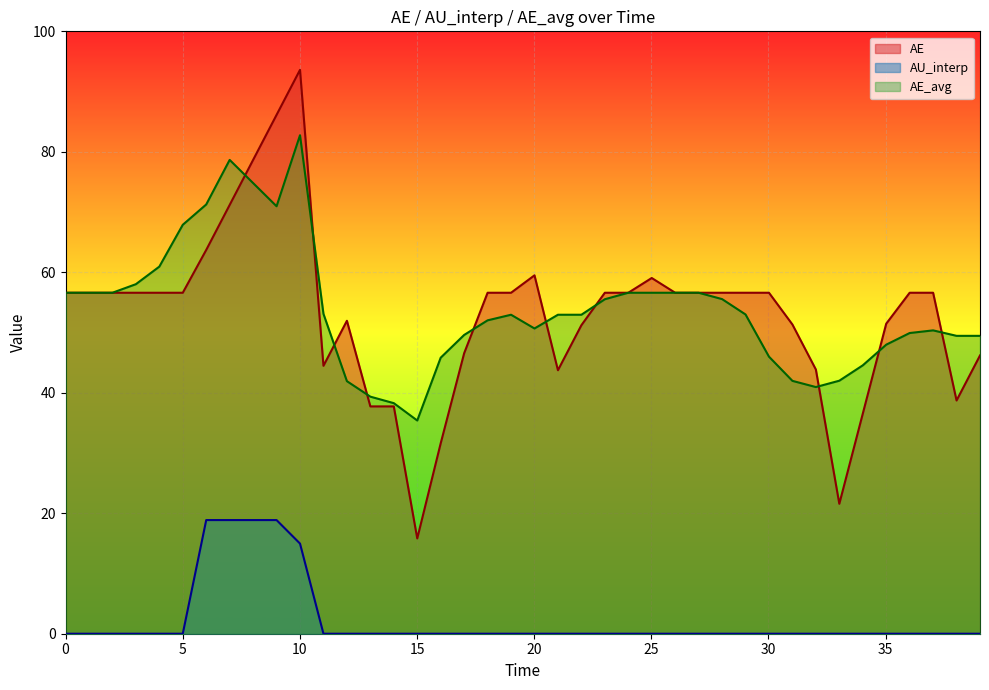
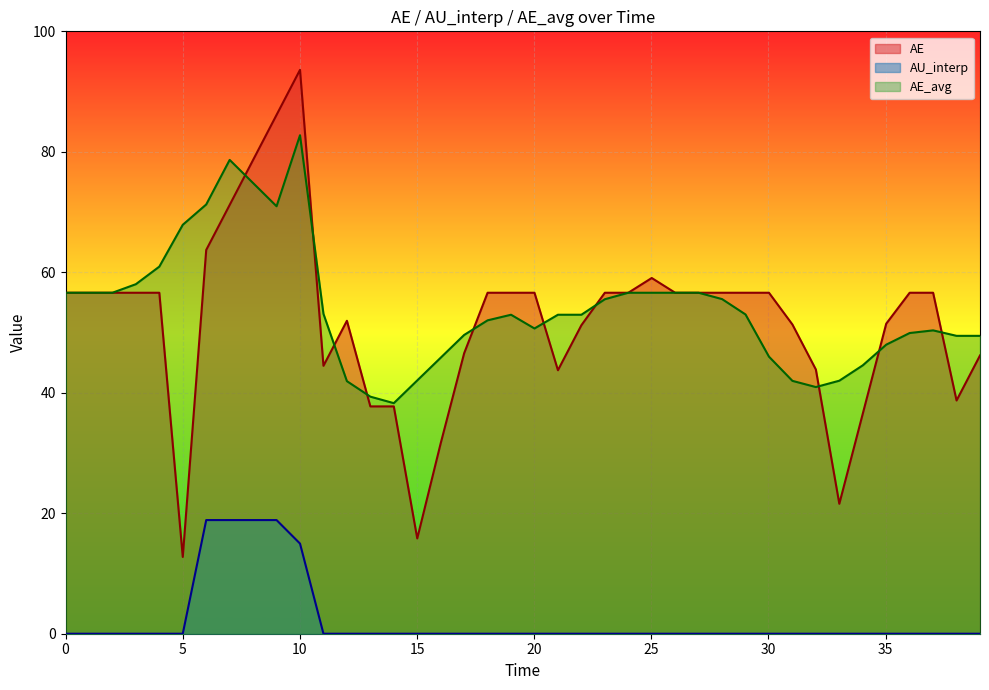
AE, 5: 57 -> 13
AE_avg, 15: 35 -> 42
AE, 20: 59 -> 57
